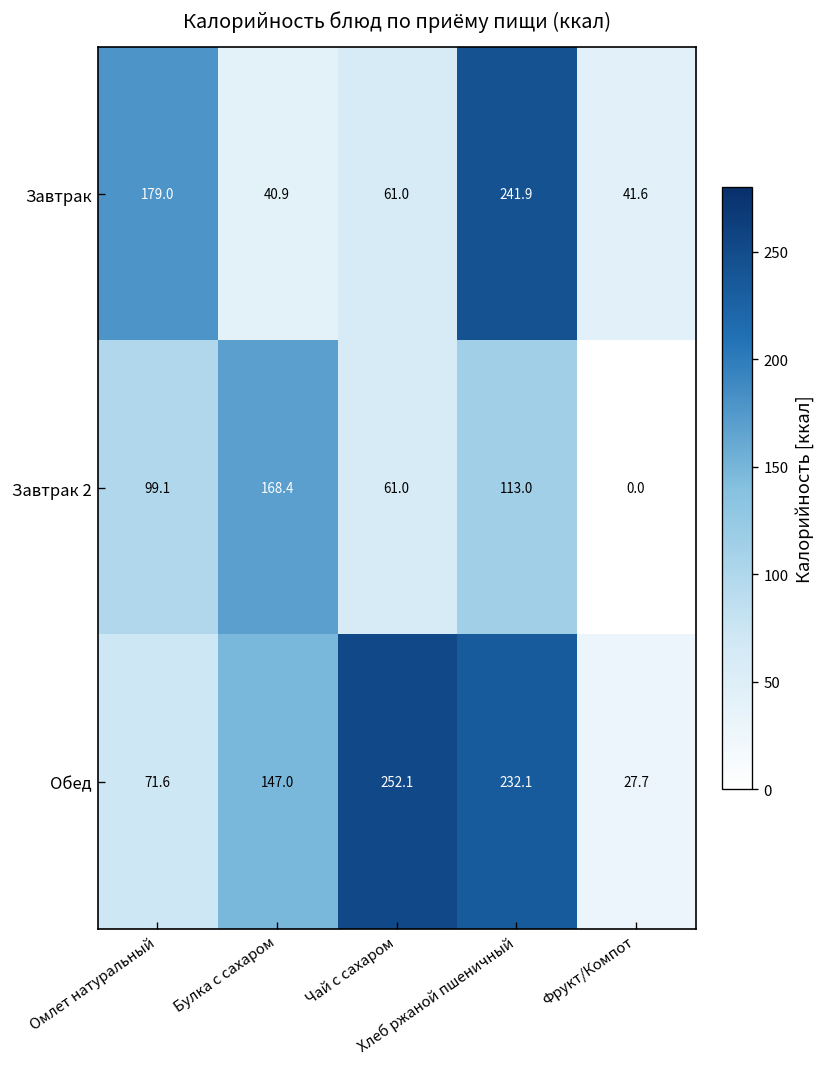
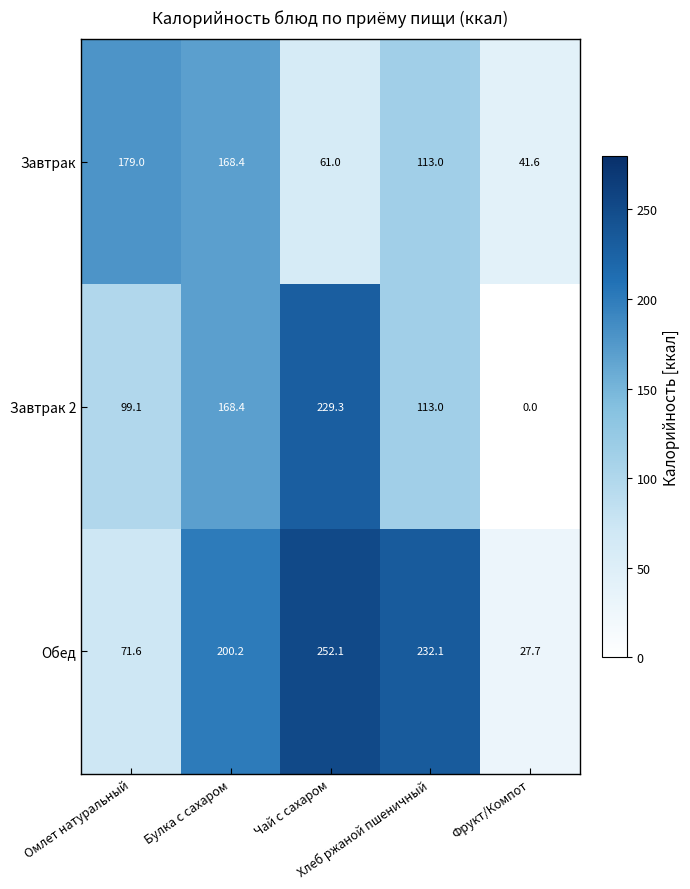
Завтрак, Булка с сахаром: 40.9 -> 168.4
Завтрак, Хлеб ржаной пшеничный: 241.9 -> 113.0
Завтрак 2, Чай с сахаром: 61.0 -> 229.3
Обед, Булка с сахаром: 147.0 -> 200.2
